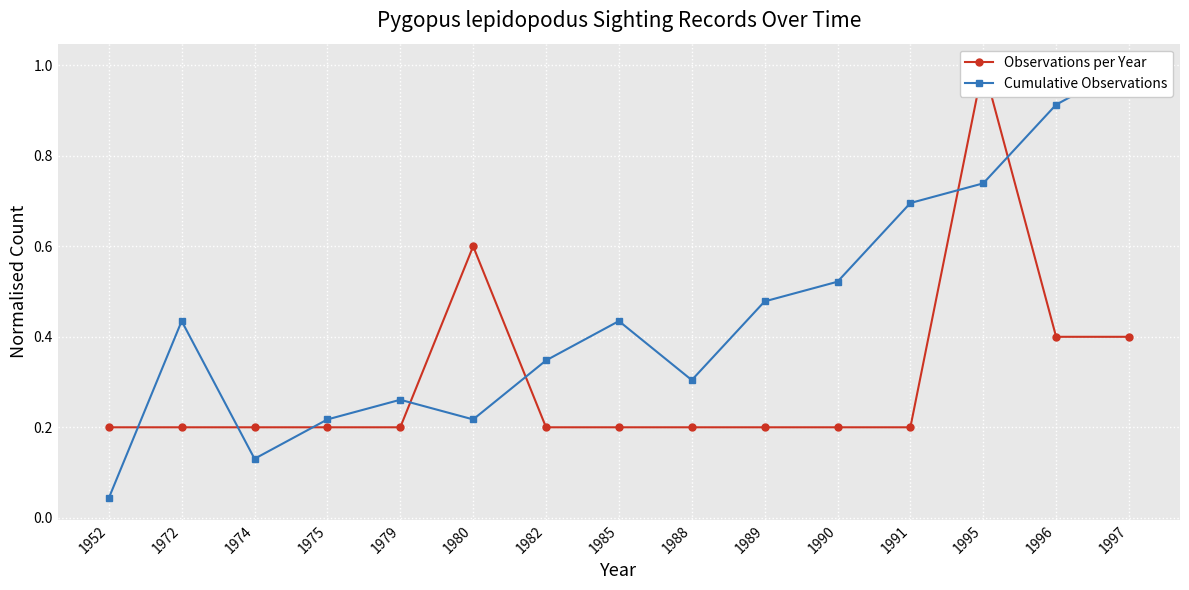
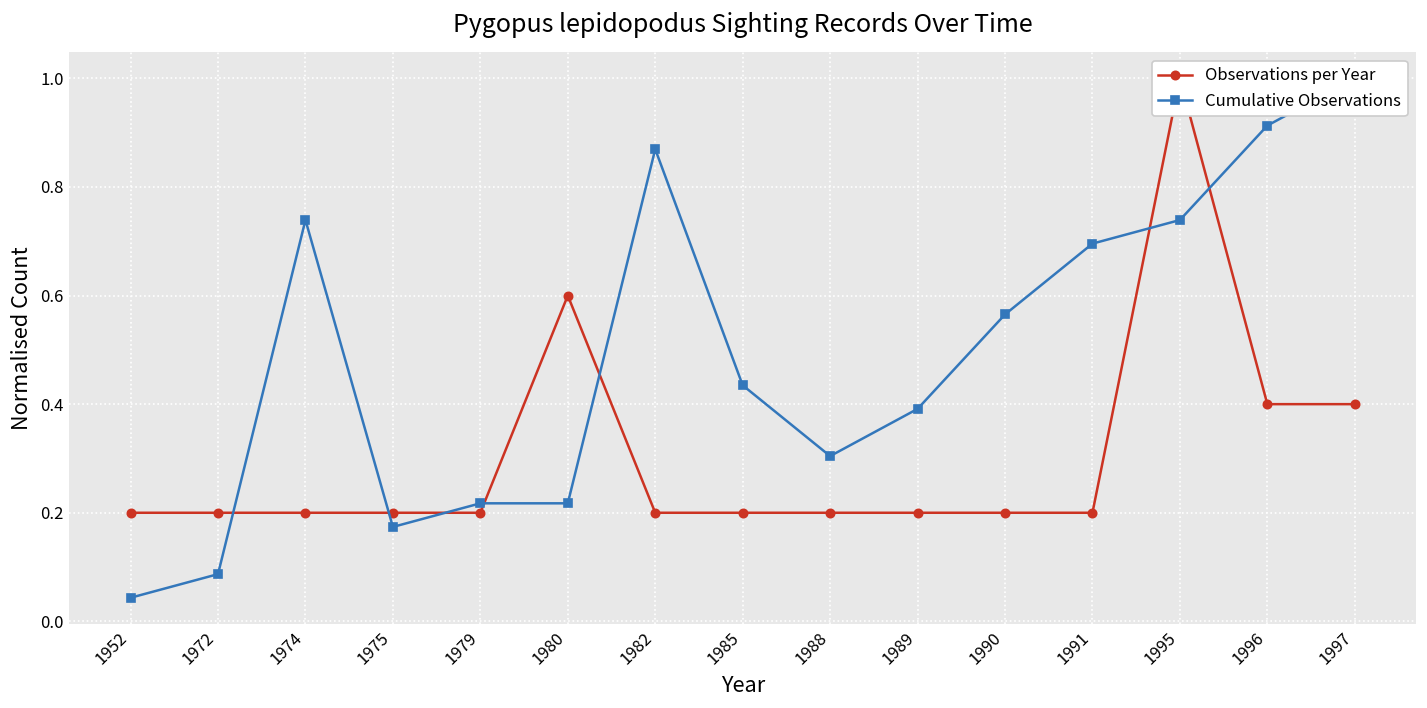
Cumulative Observations, 1972: 0.43 -> 0.09
Cumulative Observations, 1974: 0.13 -> 0.74
Cumulative Observations, 1975: 0.22 -> 0.17
Cumulative Observations, 1979: 0.26 -> 0.22
Cumulative Observations, 1982: 0.35 -> 0.87
Cumulative Observations, 1989: 0.48 -> 0.39
Cumulative Observations, 1990: 0.52 -> 0.57
